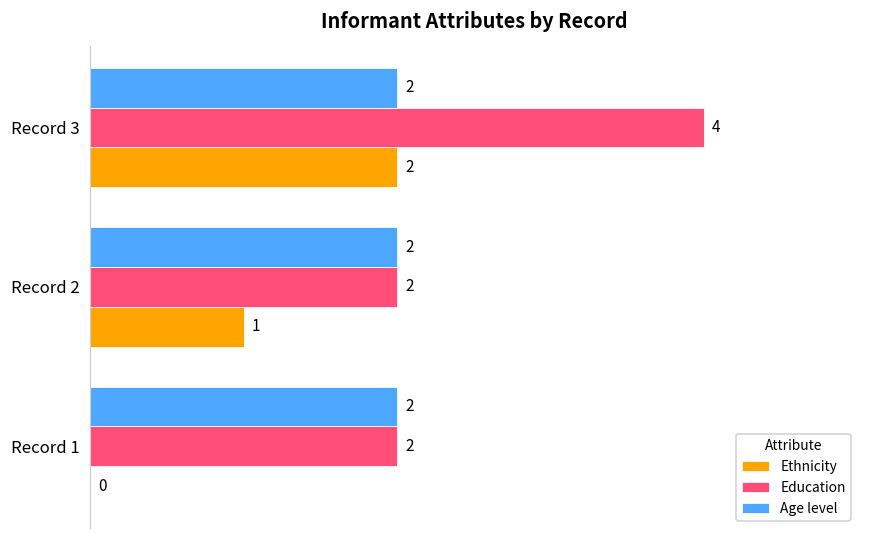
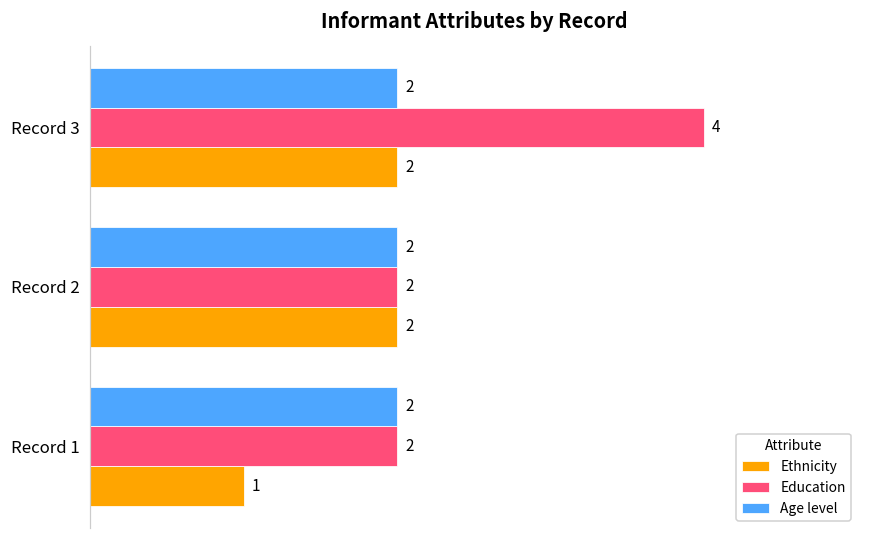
Ethnicity, Record 2: 1 -> 2
Ethnicity, Record 1: 0 -> 1
